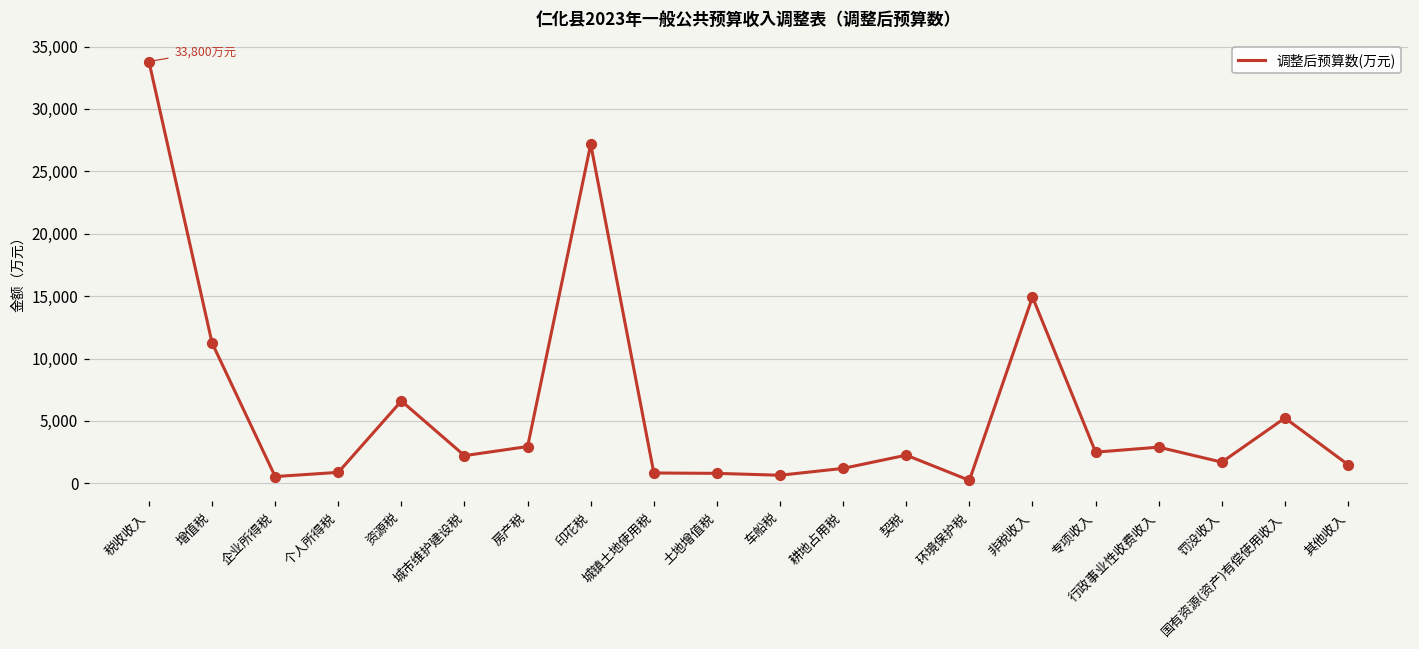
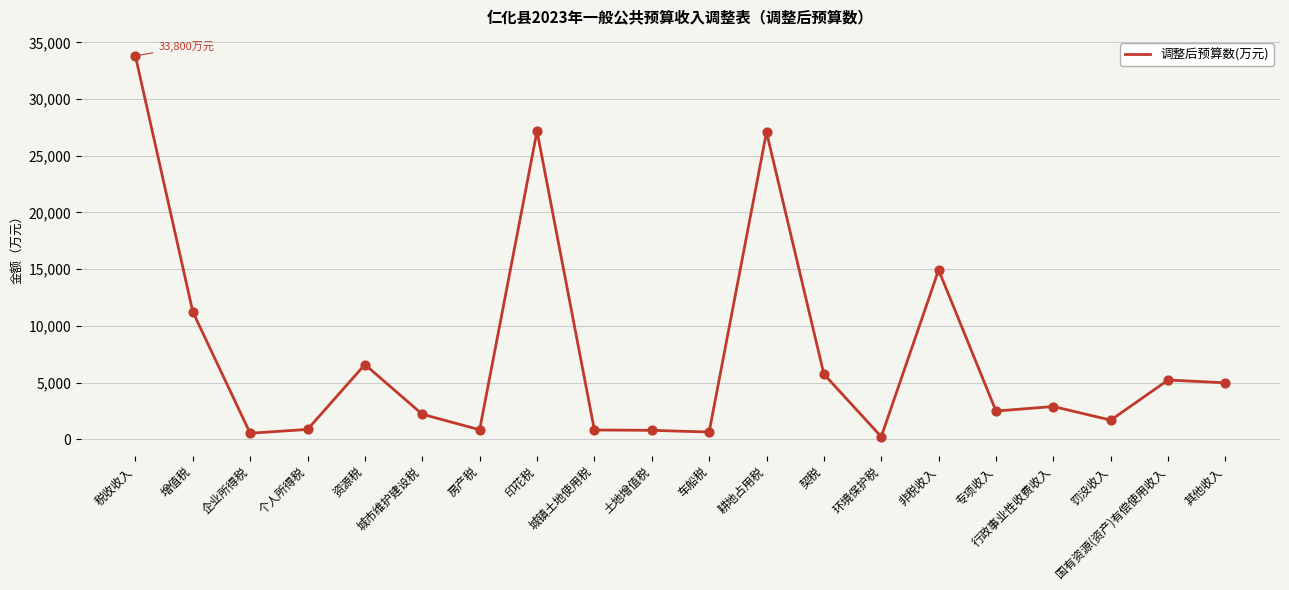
房产税: 3,000 -> 800
耕地占用税: 1,200 -> 27,100
契税: 2,300 -> 5,800
其他收入: 1,500 -> 5,000
